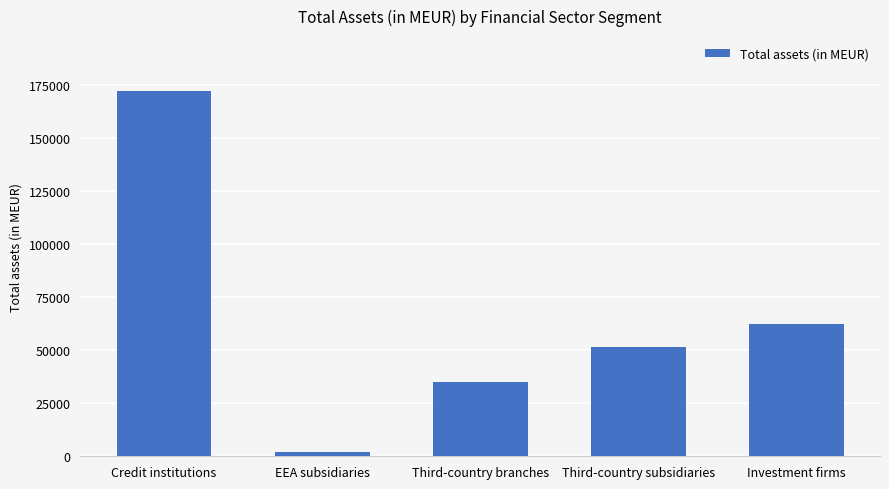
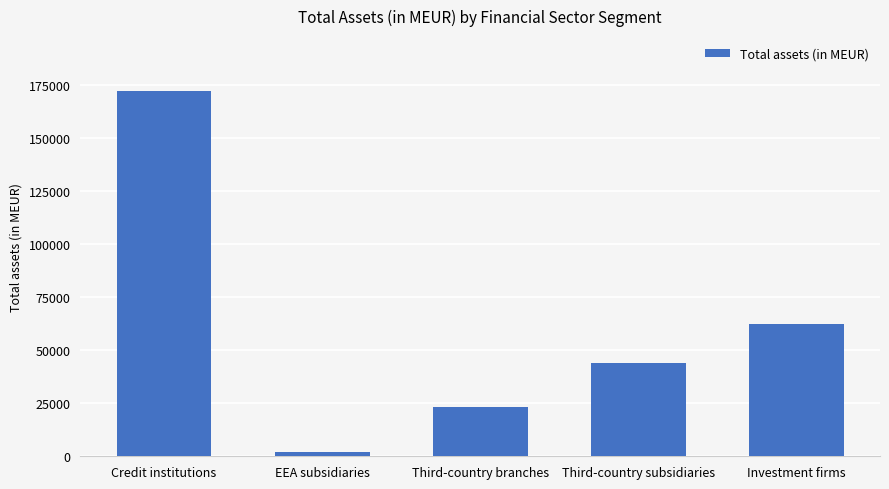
Third-country branches: 35000 -> 23000
Third-country subsidiaries: 52000 -> 44000
